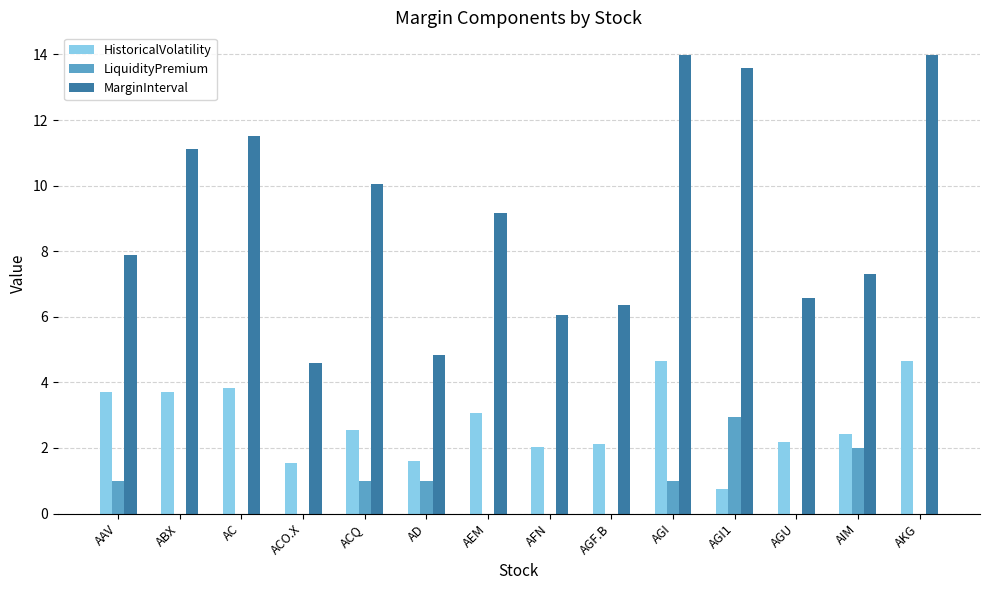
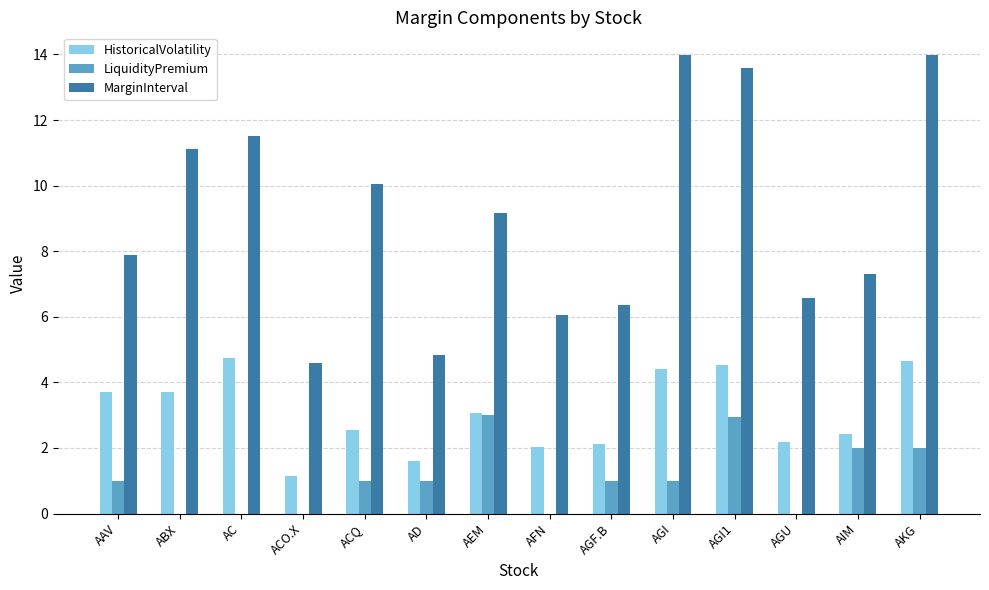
HistoricalVolatility, AC: 3.8 -> 4.7
HistoricalVolatility, ACO.X: 1.5 -> 1.1
LiquidityPremium, AEM: 0 -> 3
LiquidityPremium, AGF.B: 0 -> 1
HistoricalVolatility, AGI: 4.7 -> 4.4
HistoricalVolatility, AGI1: 0.8 -> 4.5
LiquidityPremium, AKG: 0 -> 2
